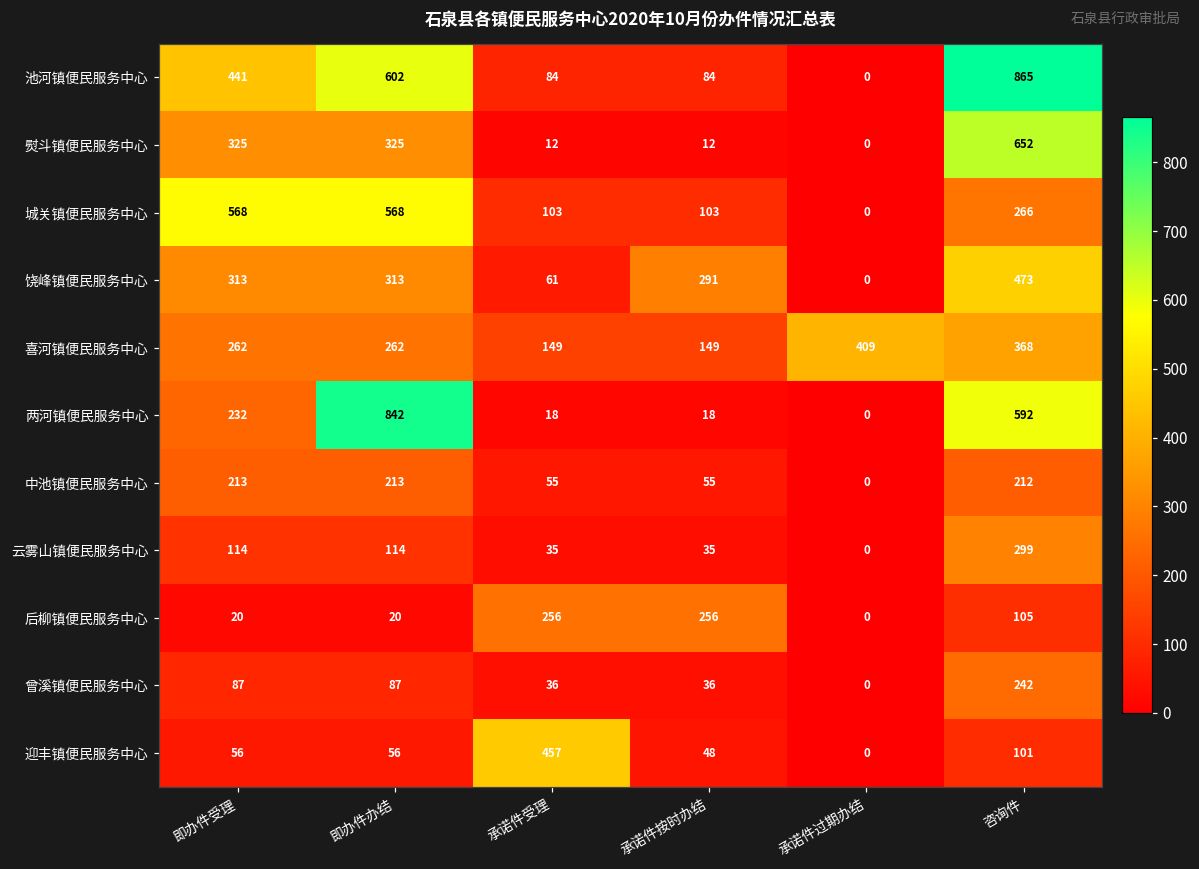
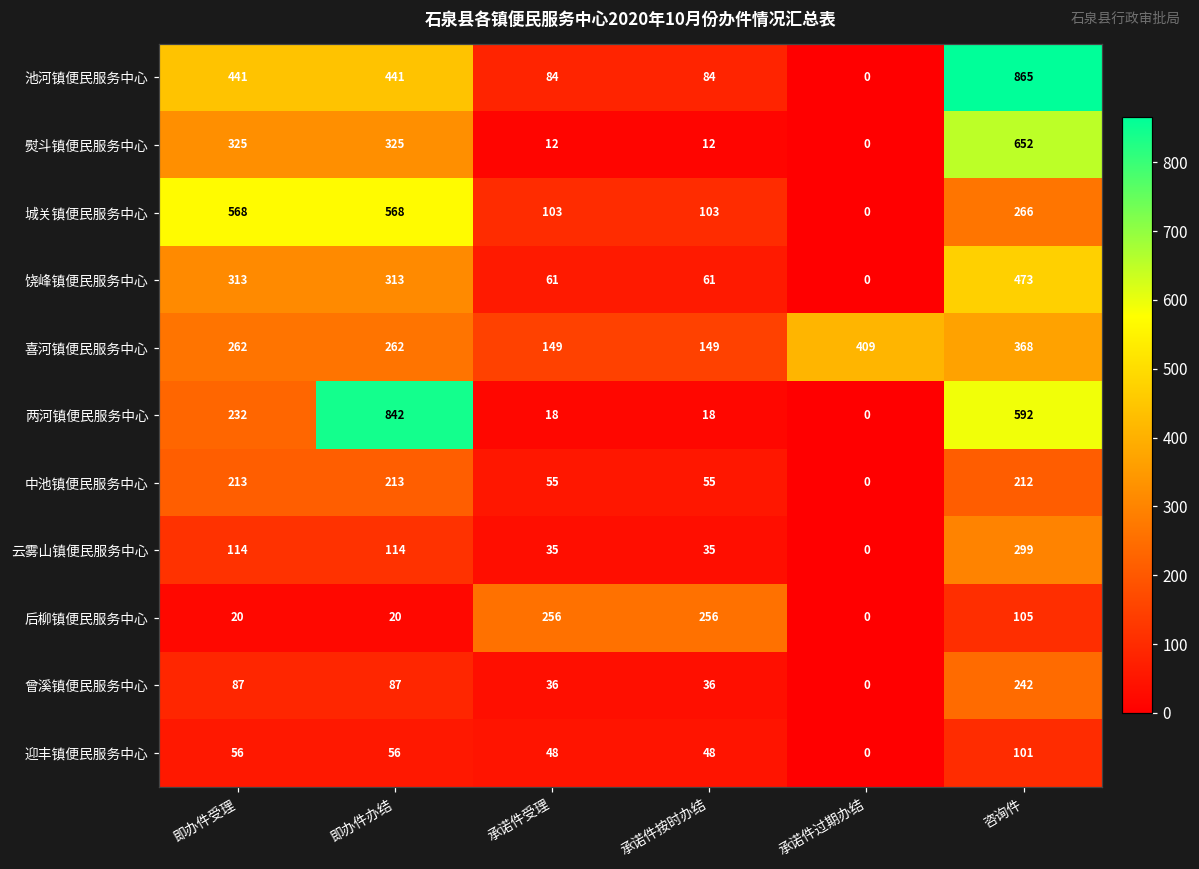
池河镇便民服务中心, 即办件办结: 602 -> 441
饶峰镇便民服务中心, 承诺件按时办结: 291 -> 61
迎丰镇便民服务中心, 承诺件受理: 457 -> 48
